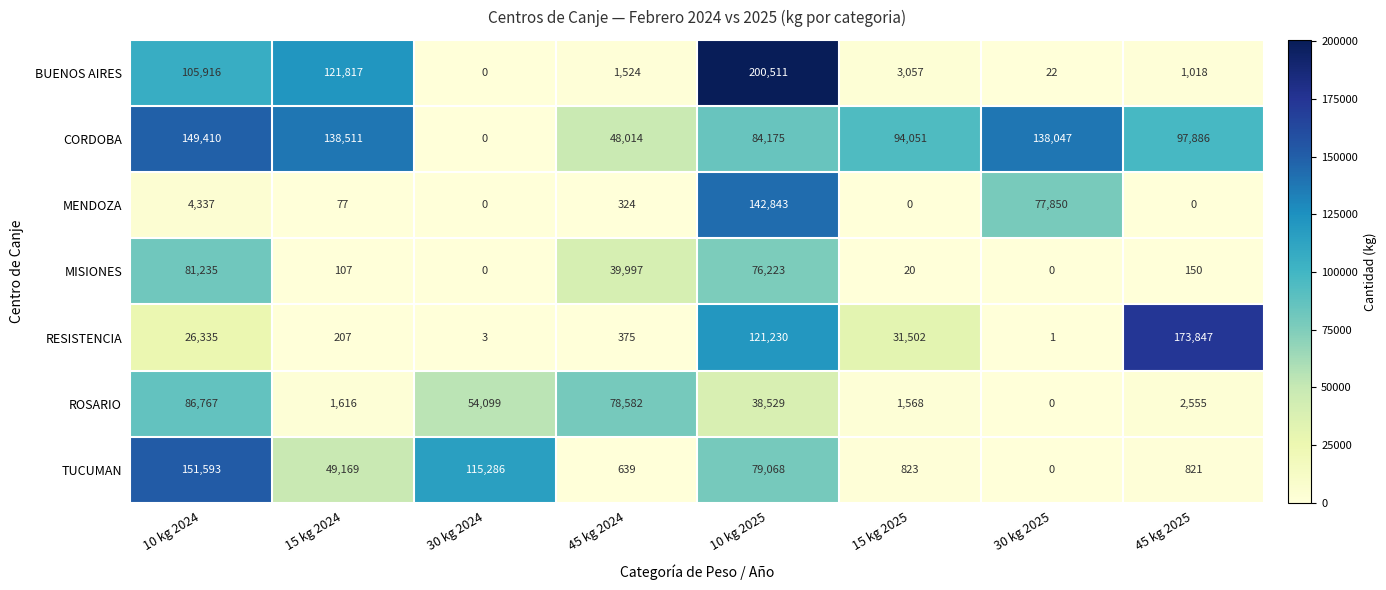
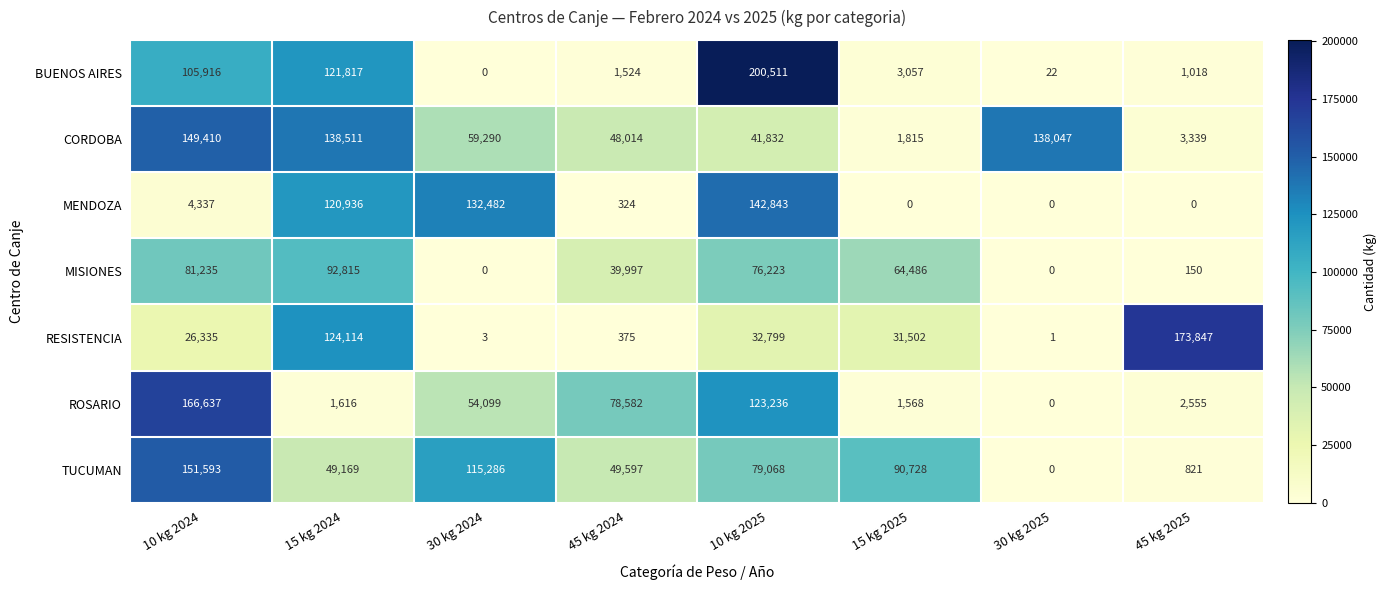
CORDOBA, 30 kg 2024: 0 -> 59,290
CORDOBA, 10 kg 2025: 84,175 -> 41,832
CORDOBA, 15 kg 2025: 94,051 -> 1,815
CORDOBA, 45 kg 2025: 97,886 -> 3,339
MENDOZA, 15 kg 2024: 77 -> 120,936
MENDOZA, 30 kg 2024: 0 -> 132,482
MENDOZA, 30 kg 2025: 77,850 -> 0
MISIONES, 15 kg 2024: 107 -> 92,815
MISIONES, 15 kg 2025: 20 -> 64,486
RESISTENCIA, 15 kg 2024: 207 -> 124,114
RESISTENCIA, 10 kg 2025: 121,230 -> 32,799
ROSARIO, 10 kg 2024: 86,767 -> 166,637
ROSARIO, 10 kg 2025: 38,529 -> 123,236
TUCUMAN, 45 kg 2024: 639 -> 49,597
TUCUMAN, 15 kg 2025: 823 -> 90,728
